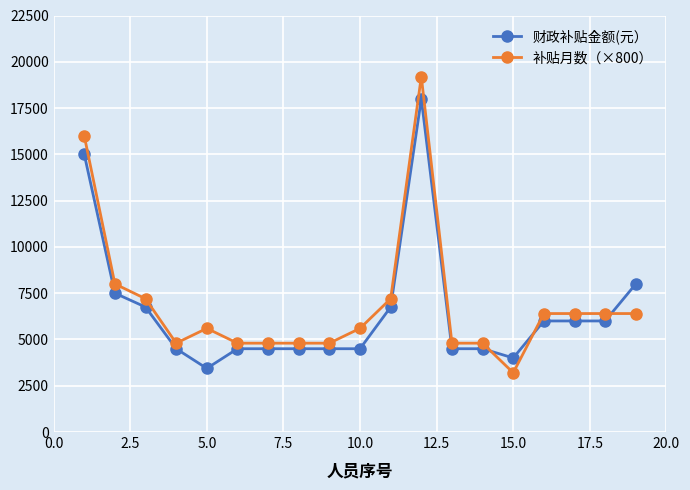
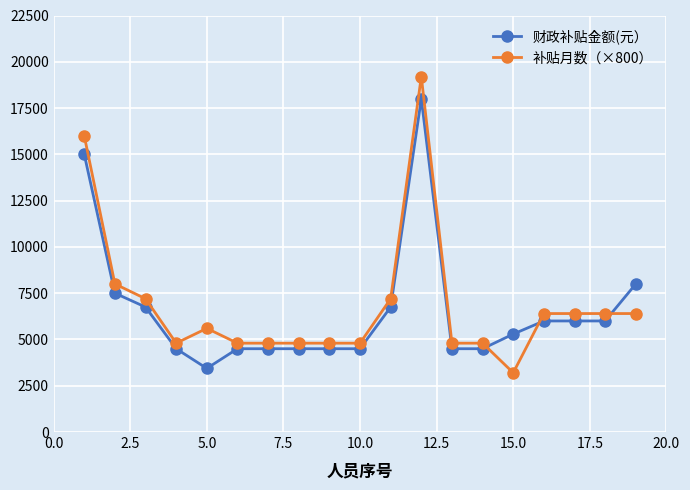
补贴月数（×800）, 10.0: 5600 -> 4800
财政补贴金额(元）, 15.0: 4000 -> 5300
